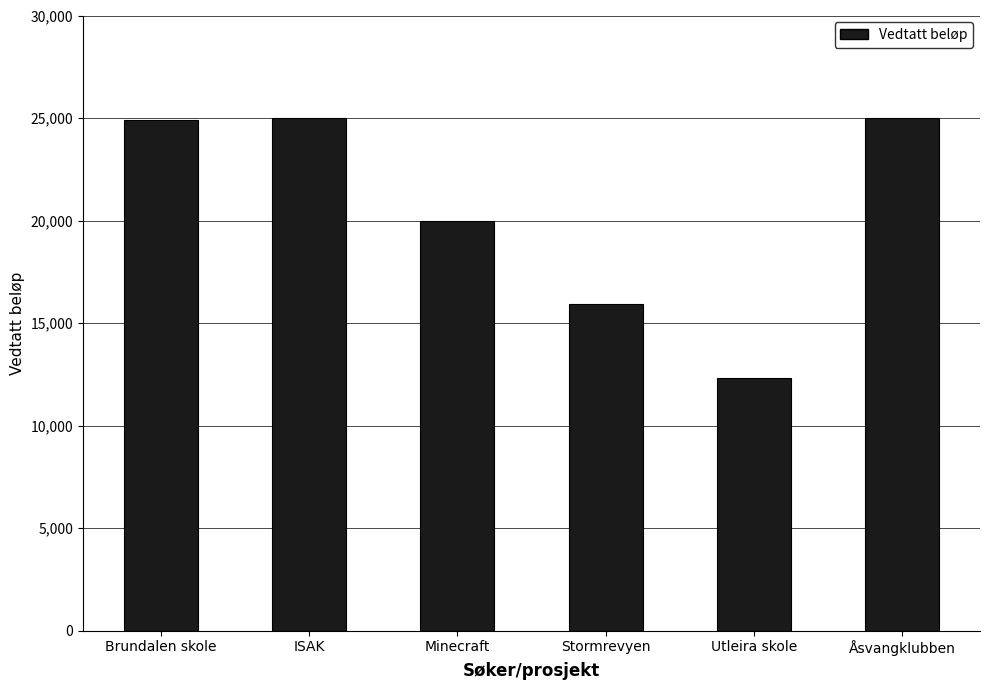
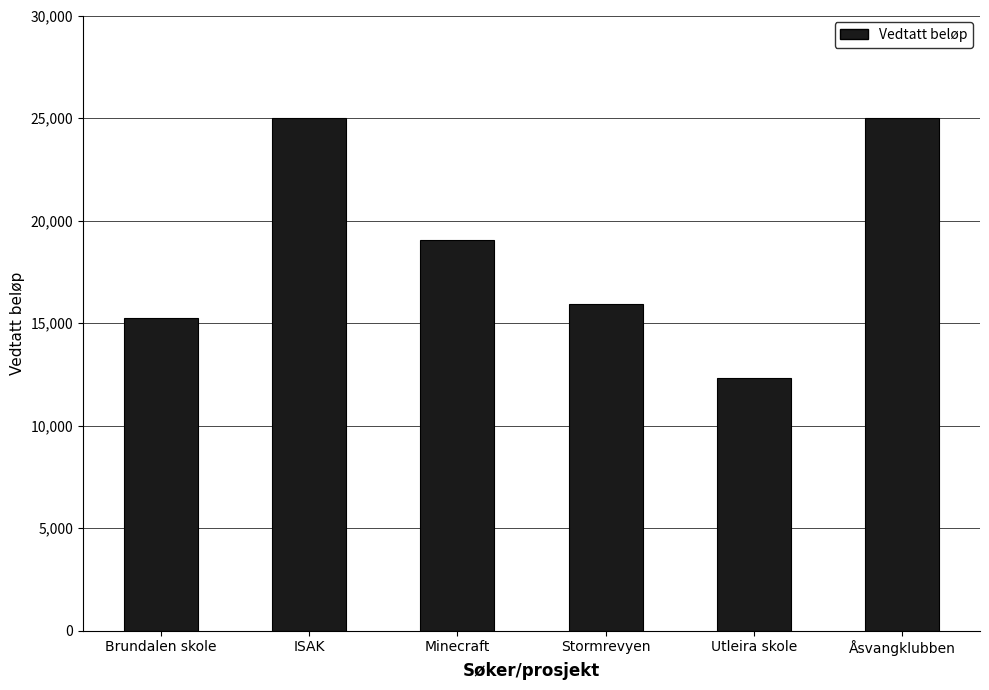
Brundalen skole: 24,900 -> 15,300
Minecraft: 20,000 -> 19,100
